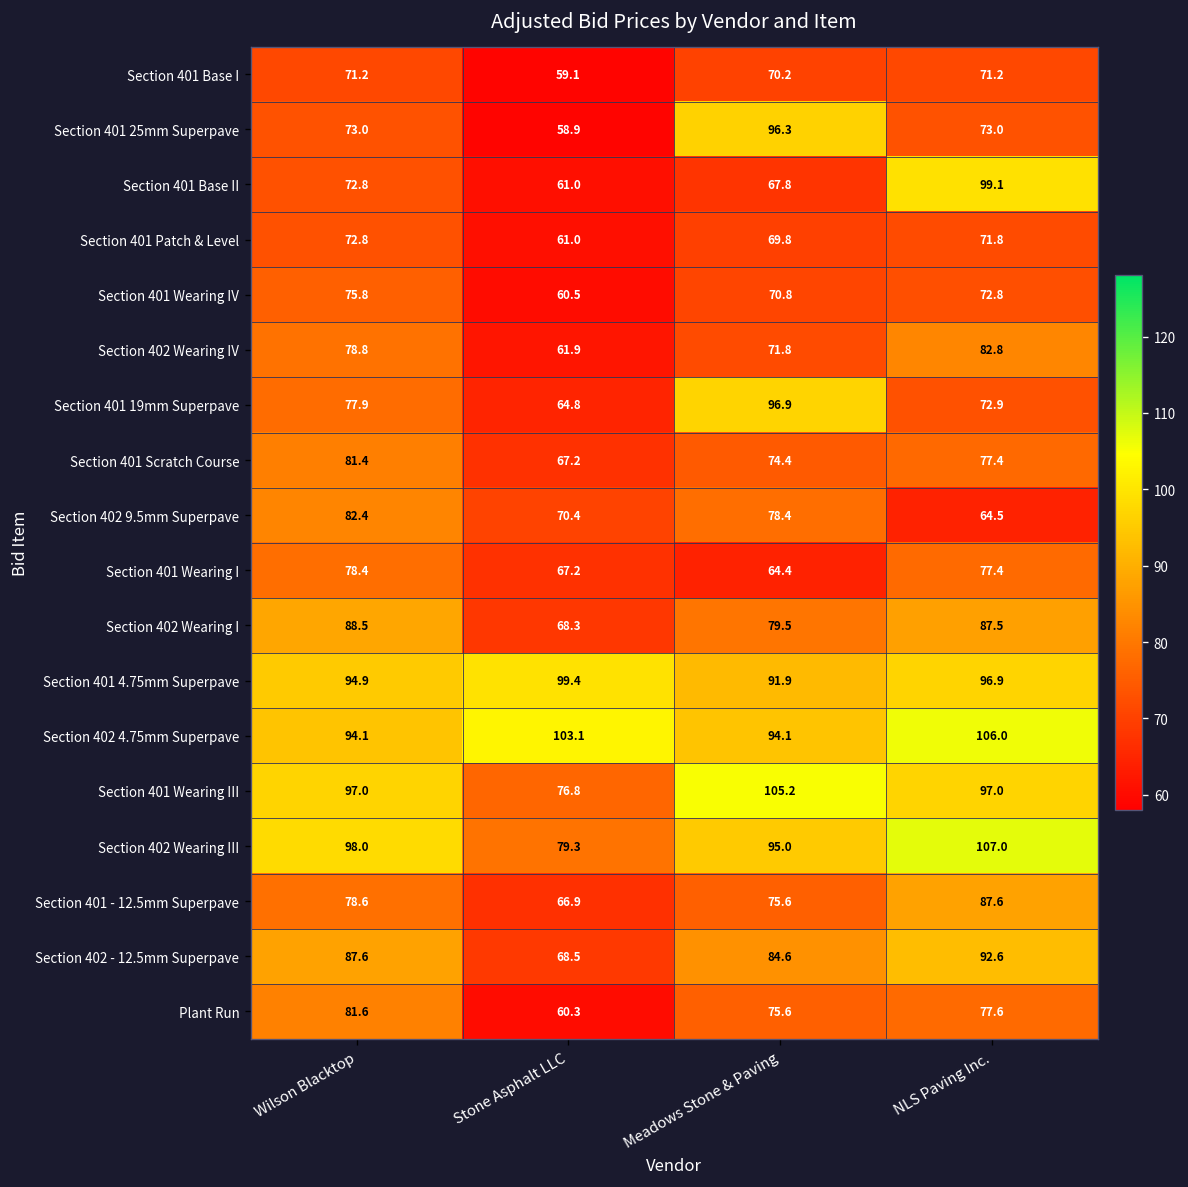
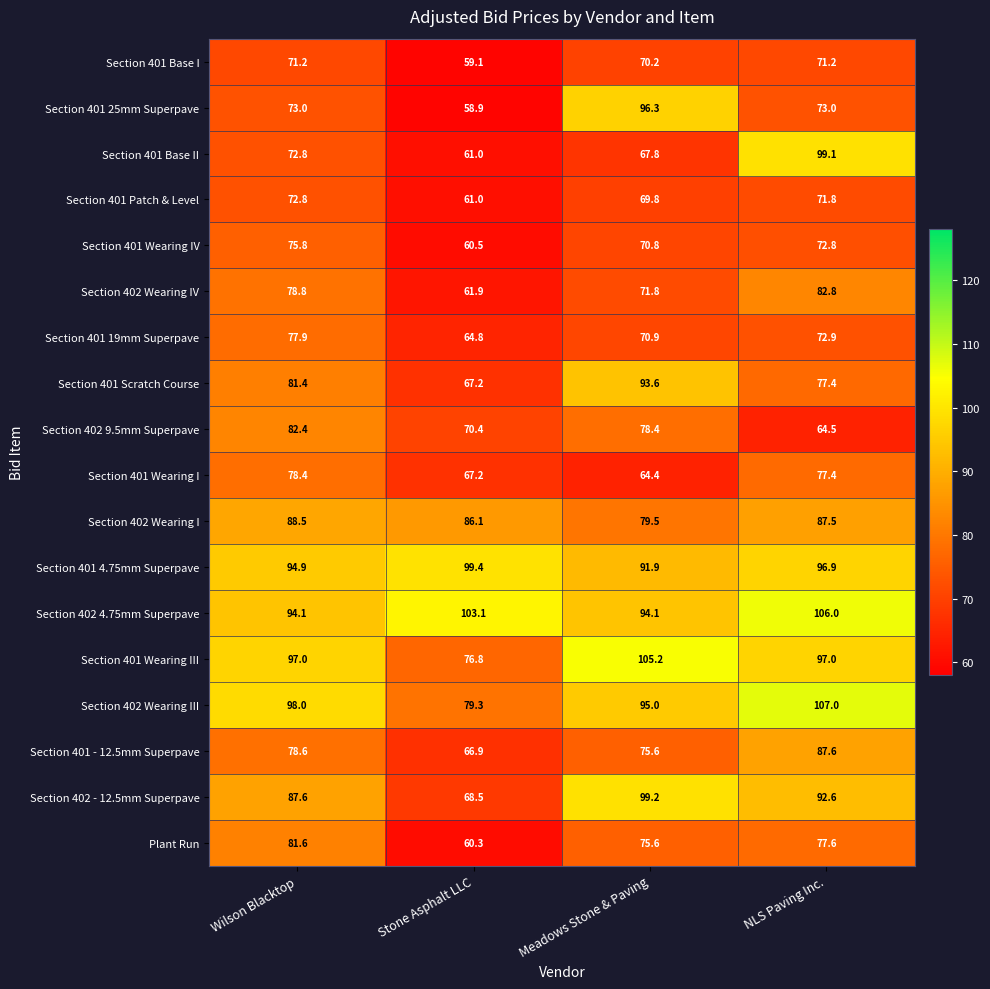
Section 401 19mm Superpave, Meadows Stone & Paving: 96.9 -> 70.9
Section 401 Scratch Course, Meadows Stone & Paving: 74.4 -> 93.6
Section 402 Wearing I, Stone Asphalt LLC: 68.3 -> 86.1
Section 402 - 12.5mm Superpave, Meadows Stone & Paving: 84.6 -> 99.2
